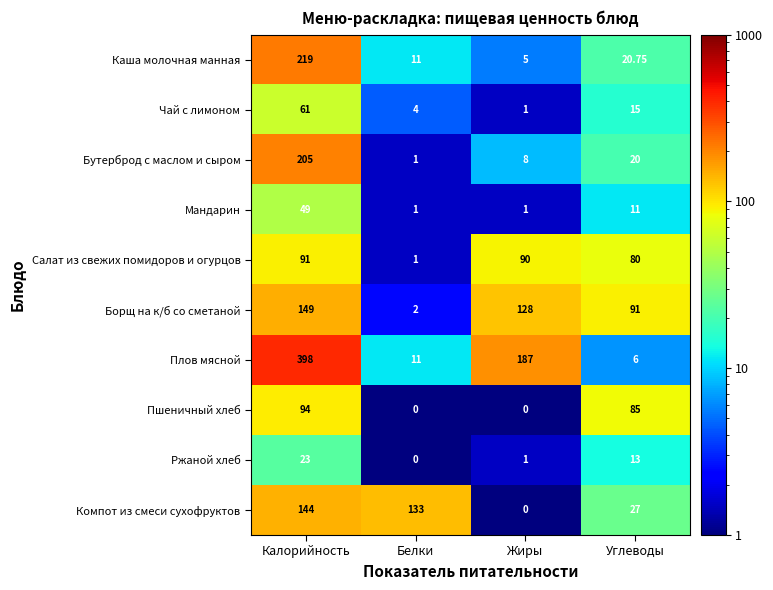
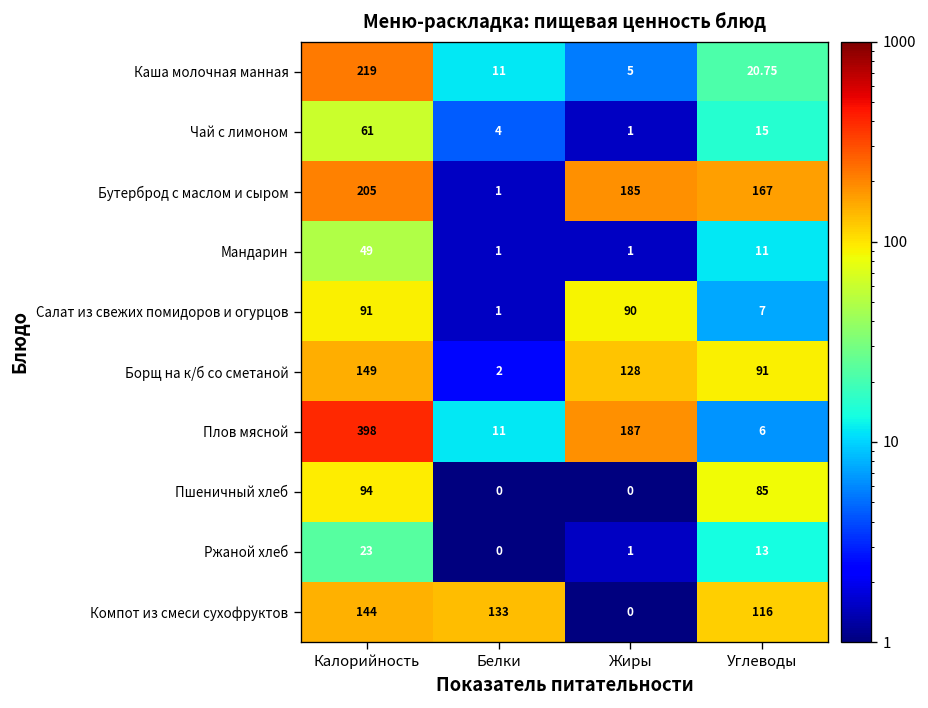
Бутерброд с маслом и сыром, Жиры: 8 -> 185
Бутерброд с маслом и сыром, Углеводы: 20 -> 167
Салат из свежих помидоров и огурцов, Углеводы: 80 -> 7
Компот из смеси сухофруктов, Углеводы: 27 -> 116
